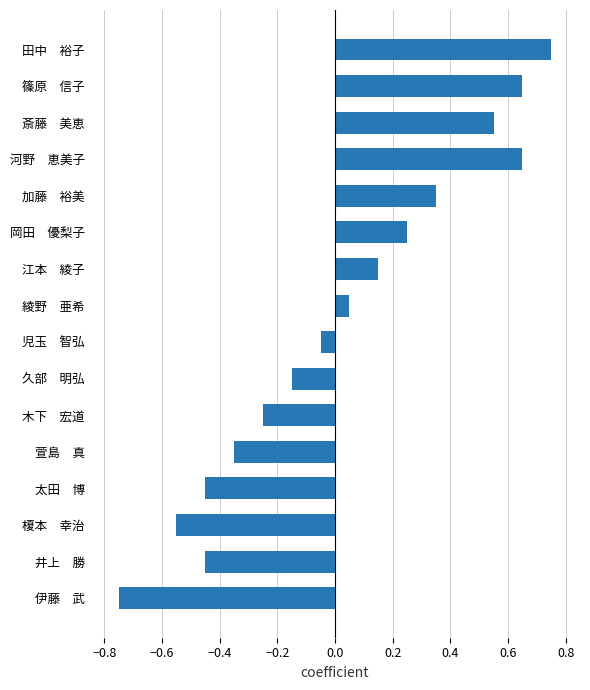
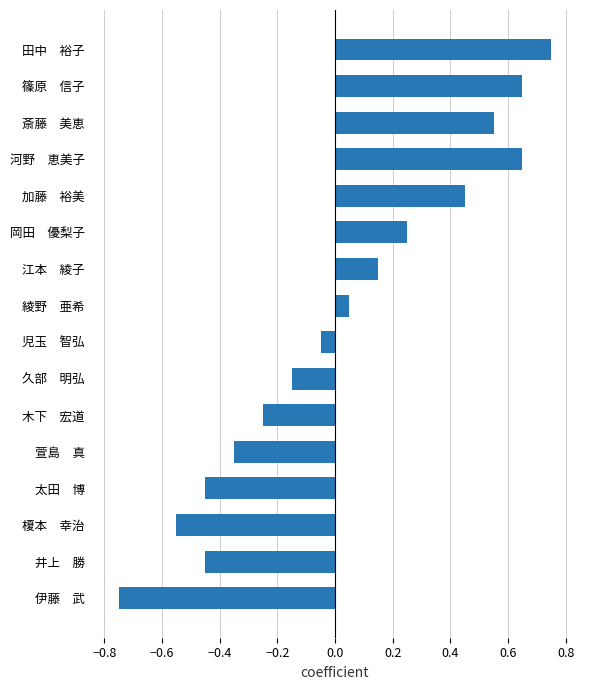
加藤 裕美: 0.35 -> 0.45
